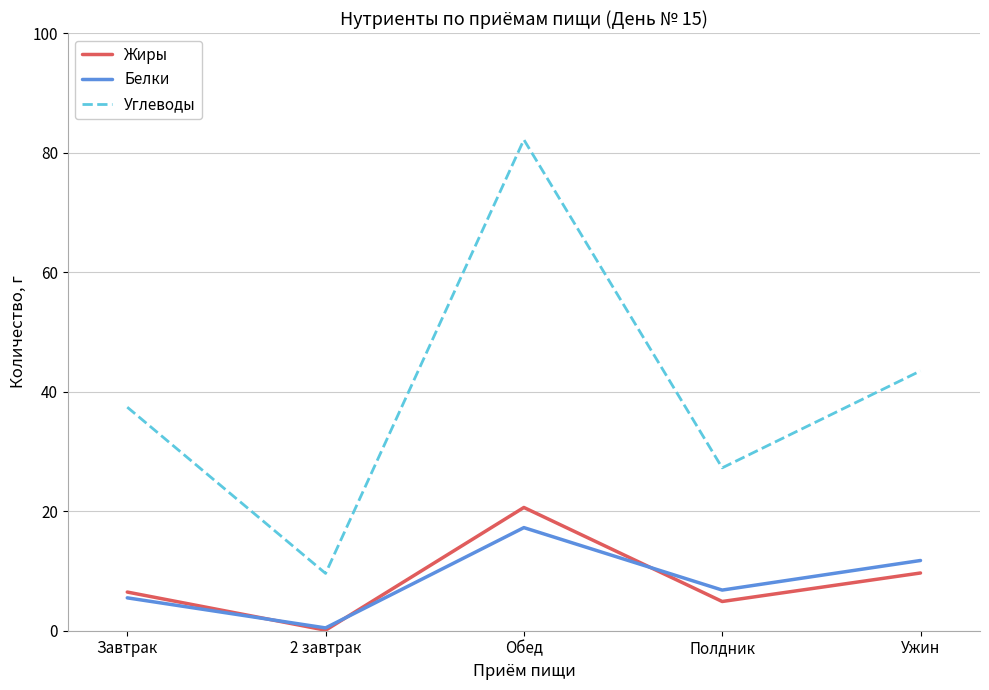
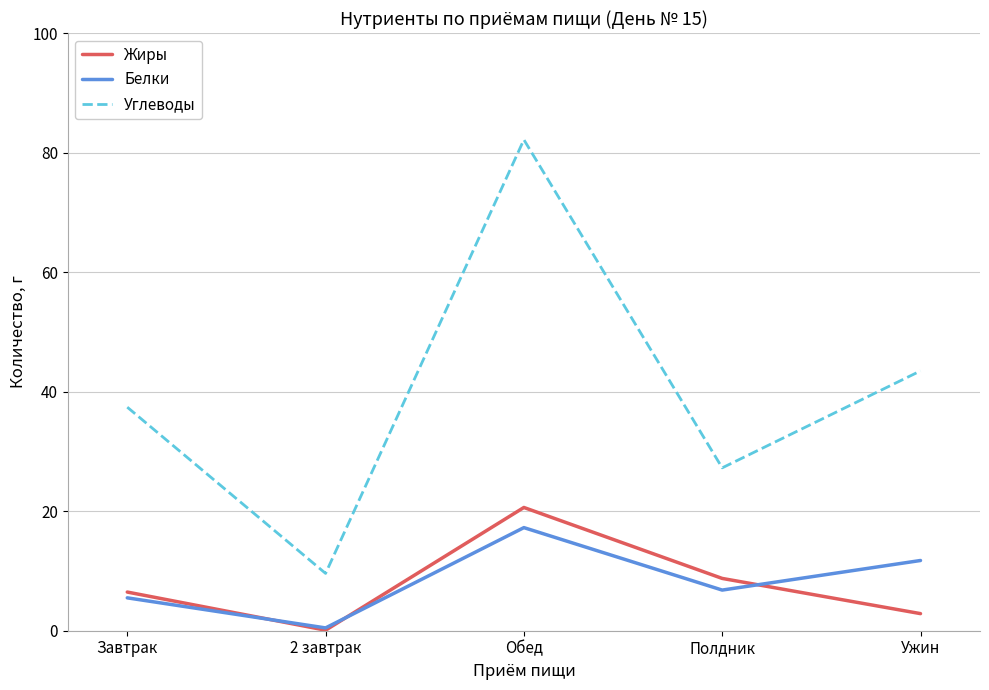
Жиры, Полдник: 5 -> 9
Жиры, Ужин: 10 -> 3
